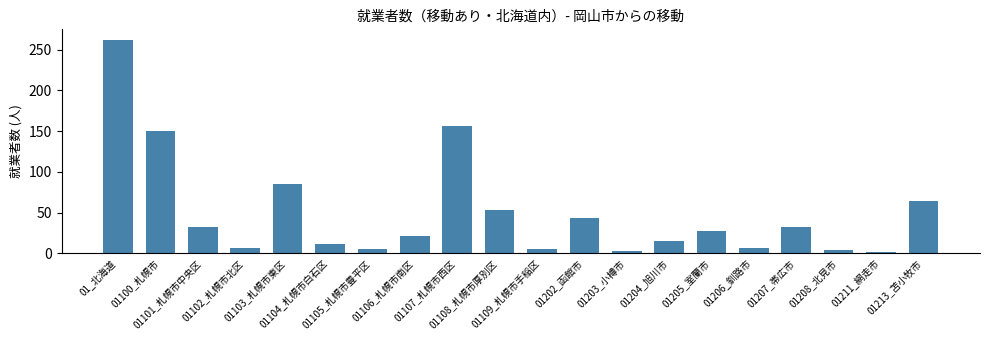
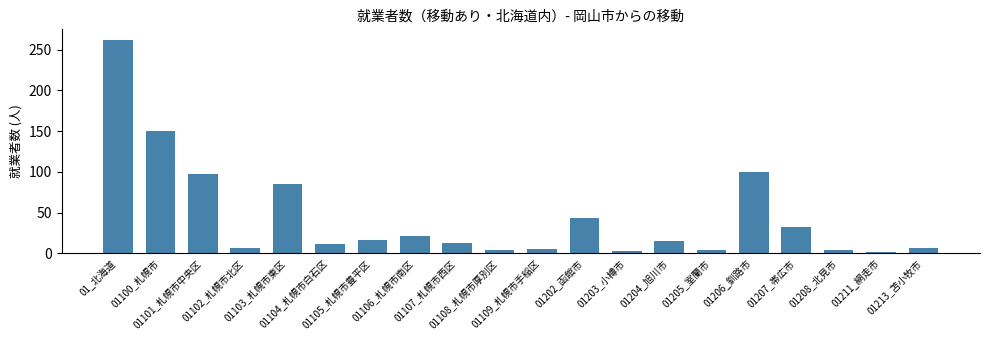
01101_札幌市中央区: 30 -> 100
01105_札幌市豊平区: 10 -> 20
01107_札幌市西区: 160 -> 10
01108_札幌市厚別区: 50 -> 0
01205_室蘭市: 30 -> 0
01206_釧路市: 10 -> 100
01213_苫小牧市: 60 -> 10
